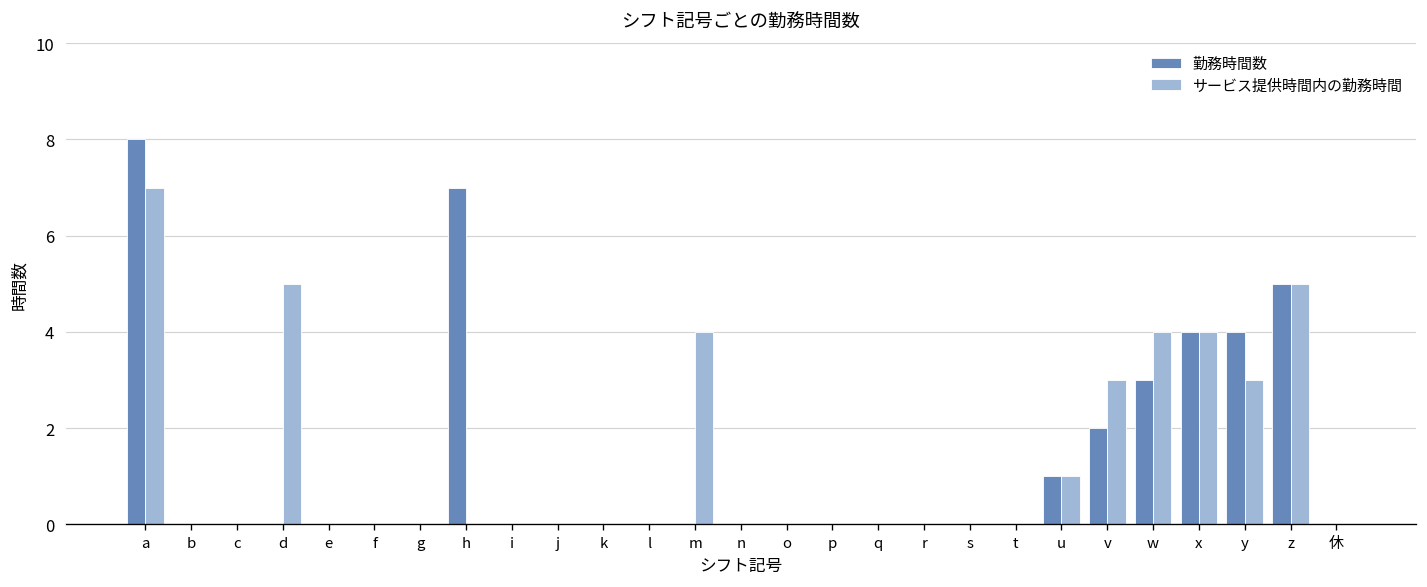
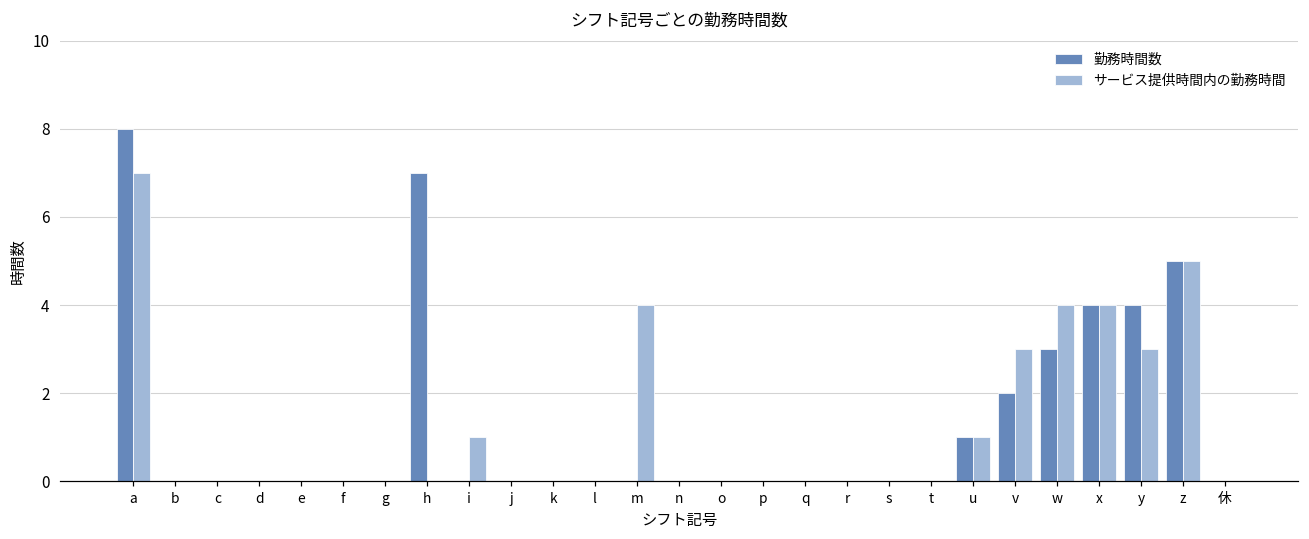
サービス提供時間内の勤務時間, d: 5 -> 0
サービス提供時間内の勤務時間, i: 0 -> 1
